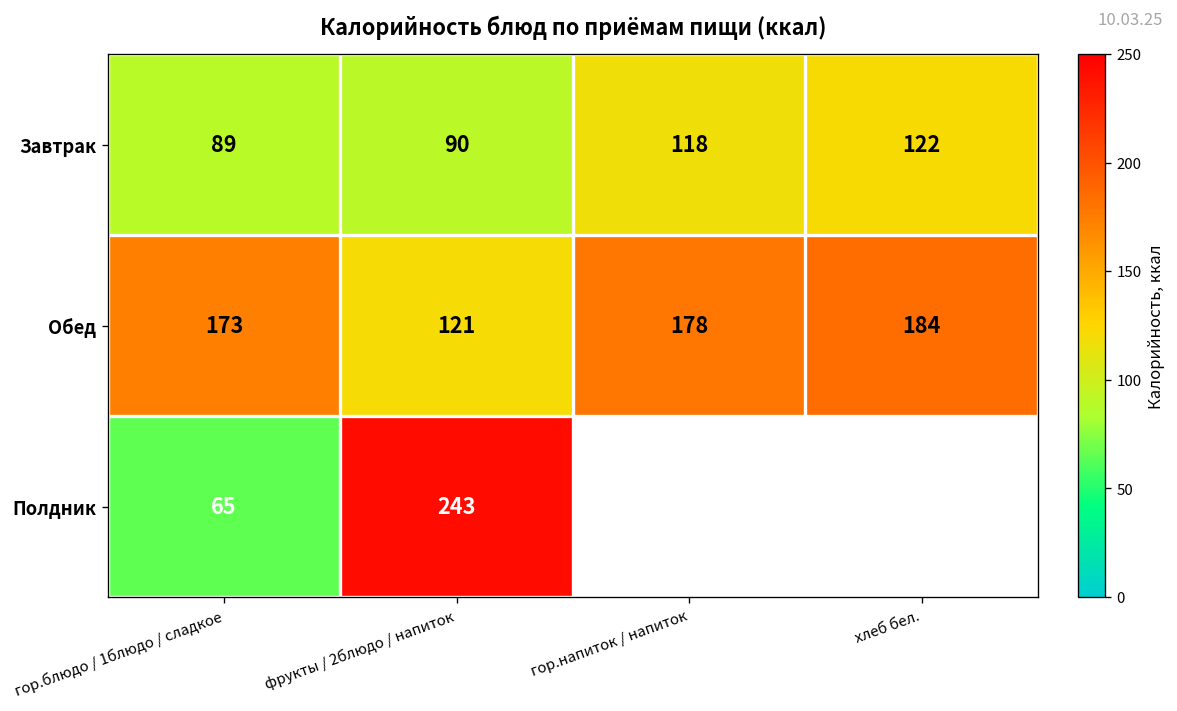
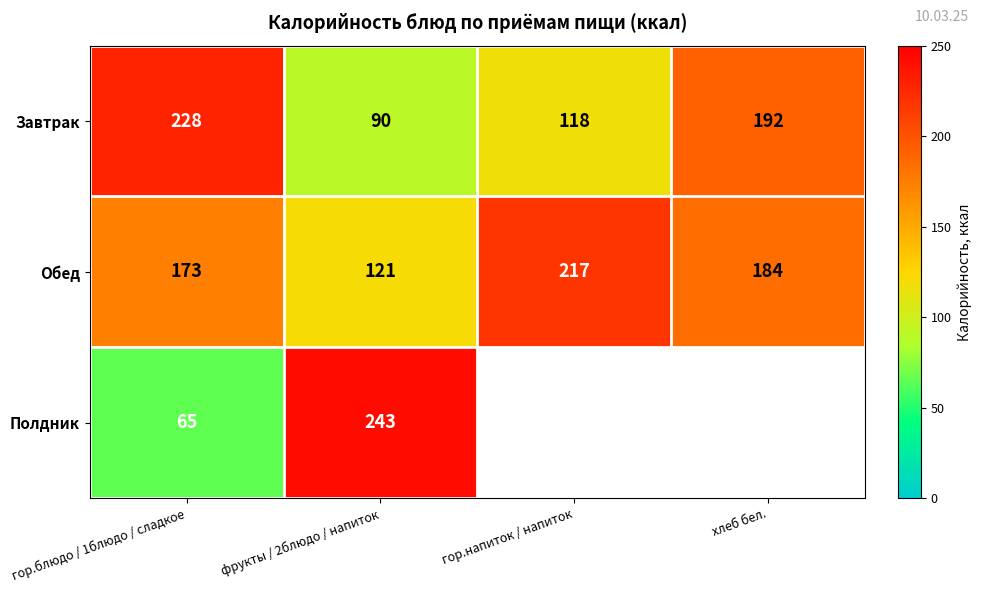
Завтрак, гор.блюдо / 1блюдо / сладкое: 89 -> 228
Завтрак, хлеб бел.: 122 -> 192
Обед, гор.напиток / напиток: 178 -> 217
